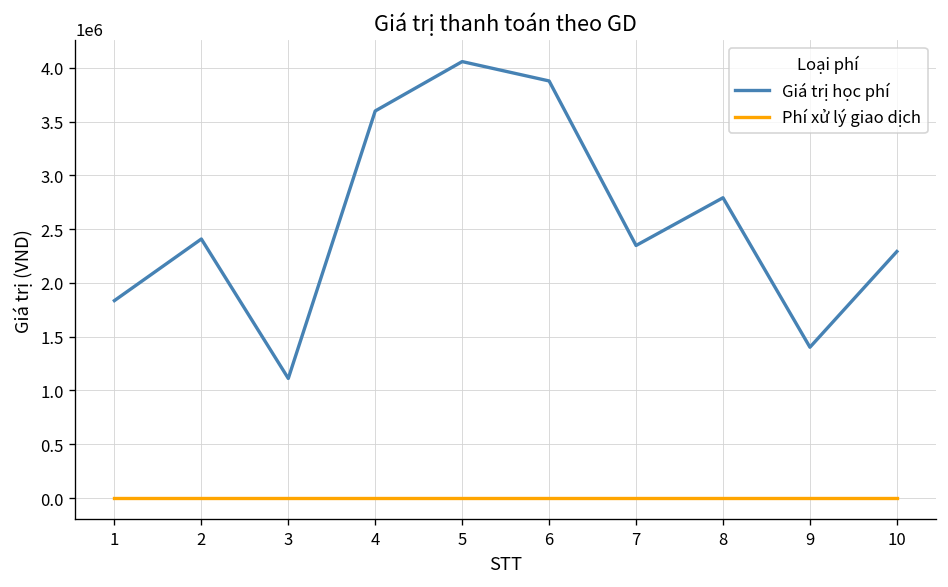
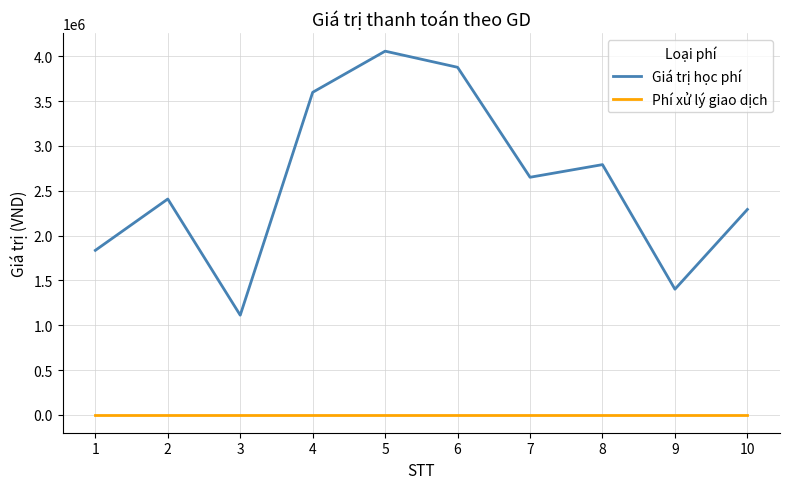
Giá trị học phí, 7: 2300000 -> 2700000
